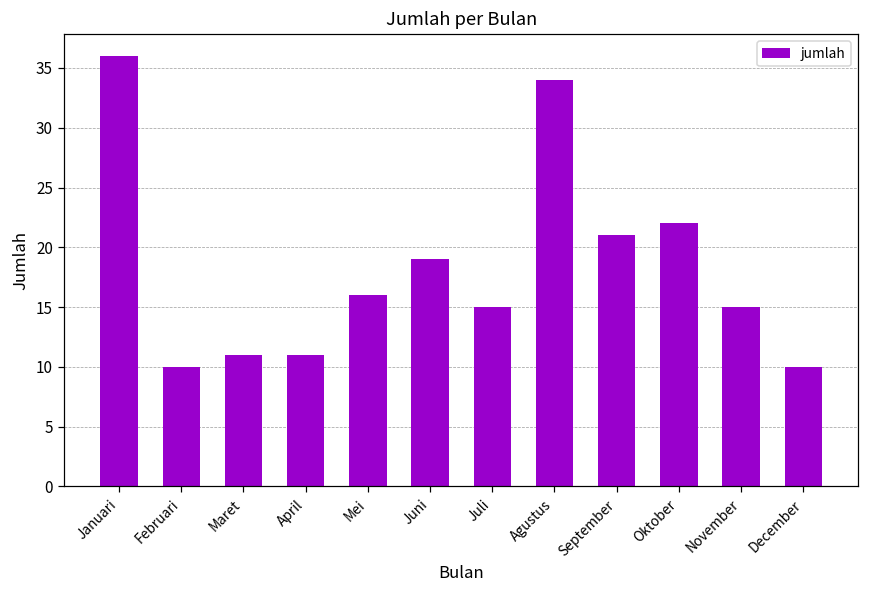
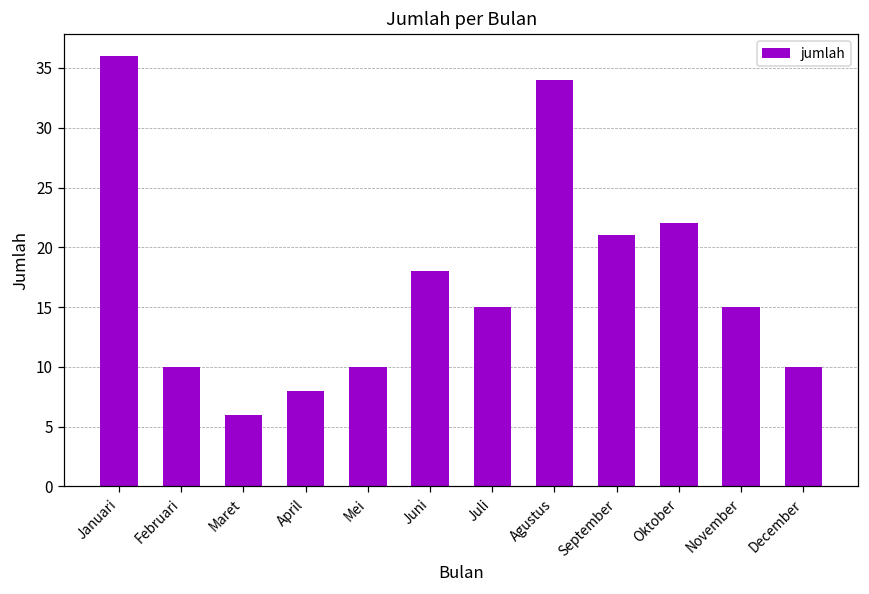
Maret: 11 -> 6
April: 11 -> 8
Mei: 16 -> 10
Juni: 19 -> 18
